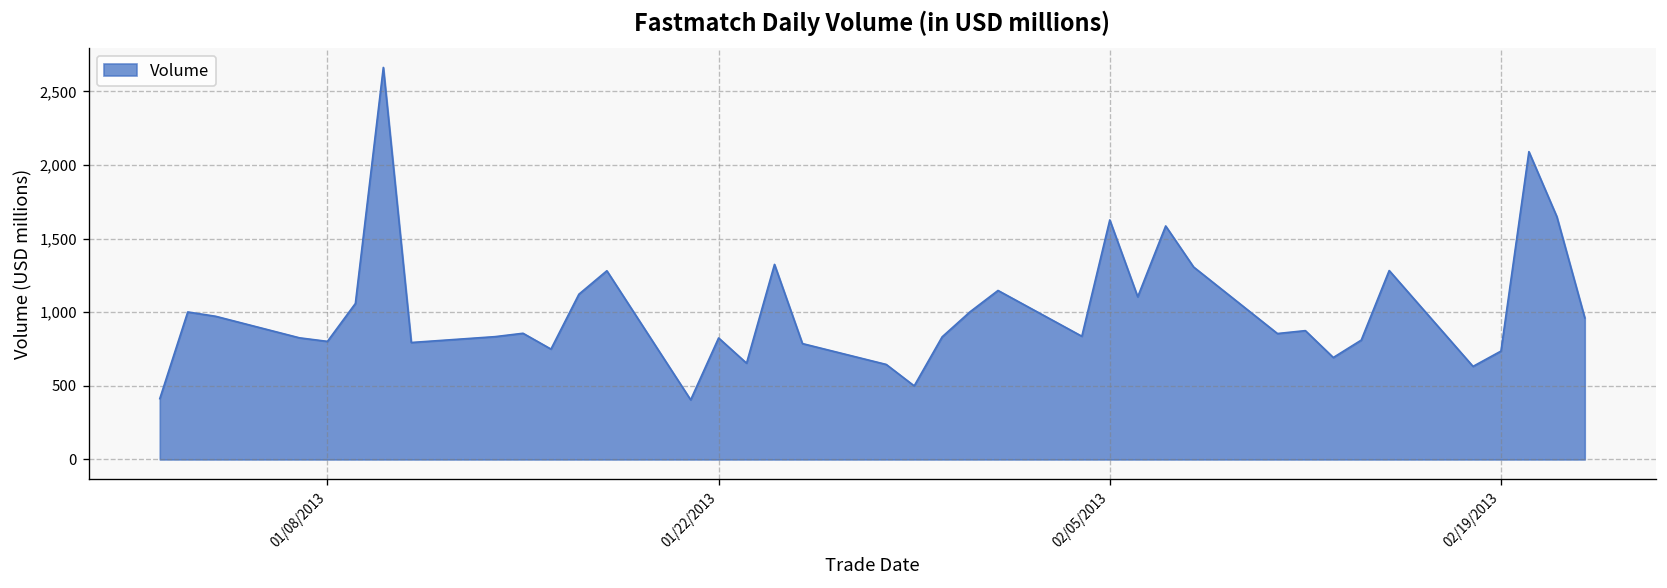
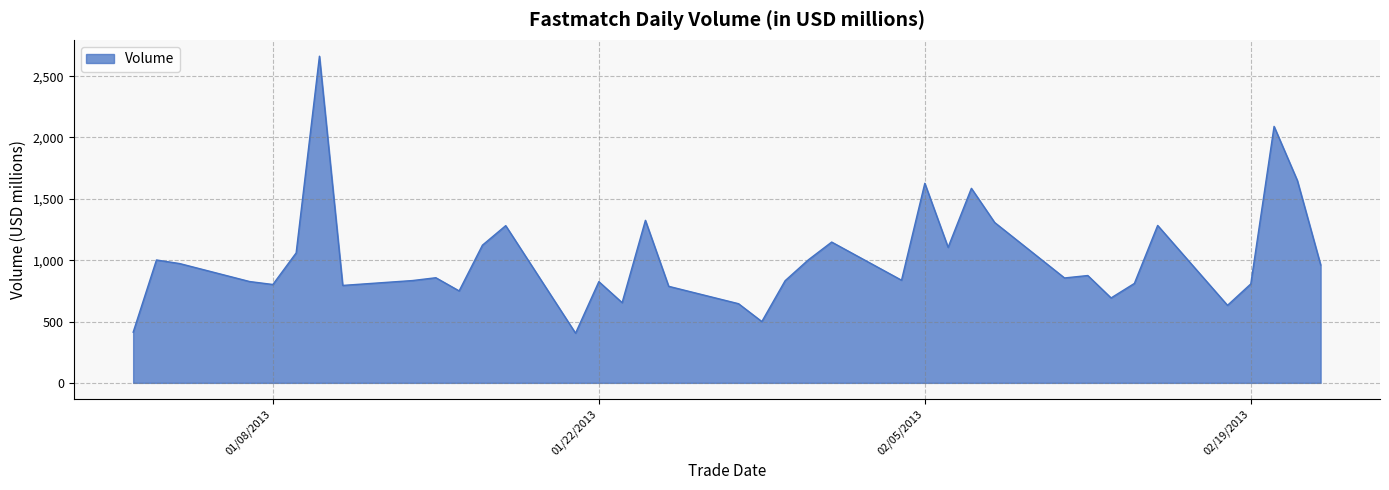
02/19/2013: 740 -> 810
